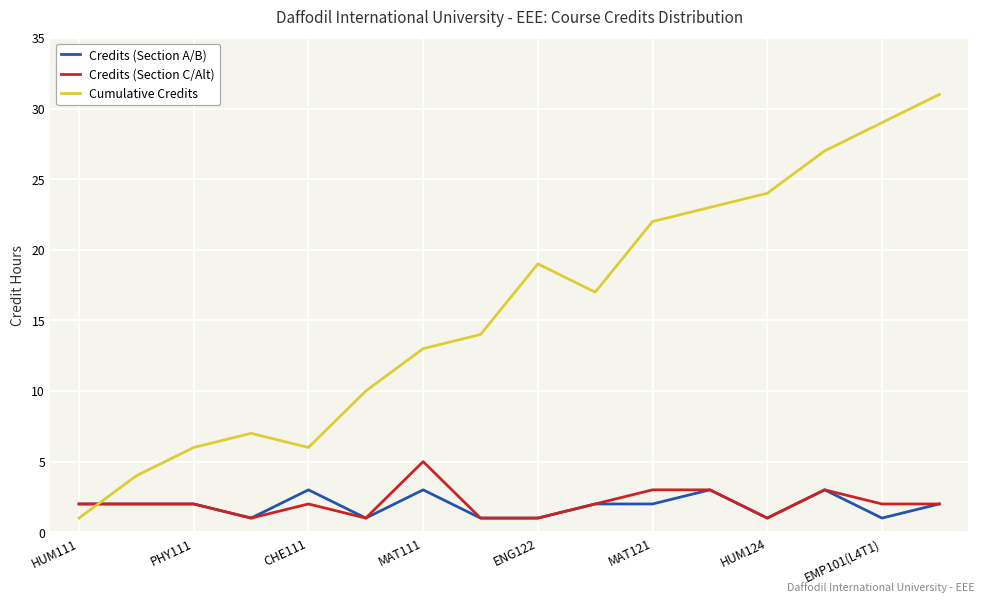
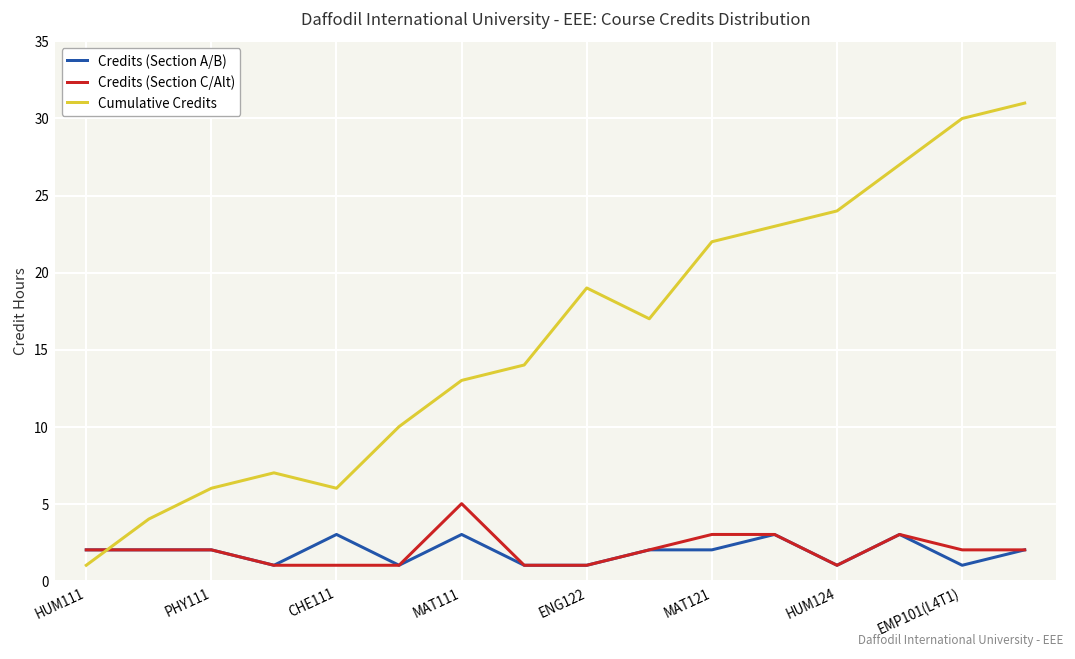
Credits (Section C/Alt), CHE111: 2 -> 1
Cumulative Credits, EMP101(L4T1): 29 -> 30
